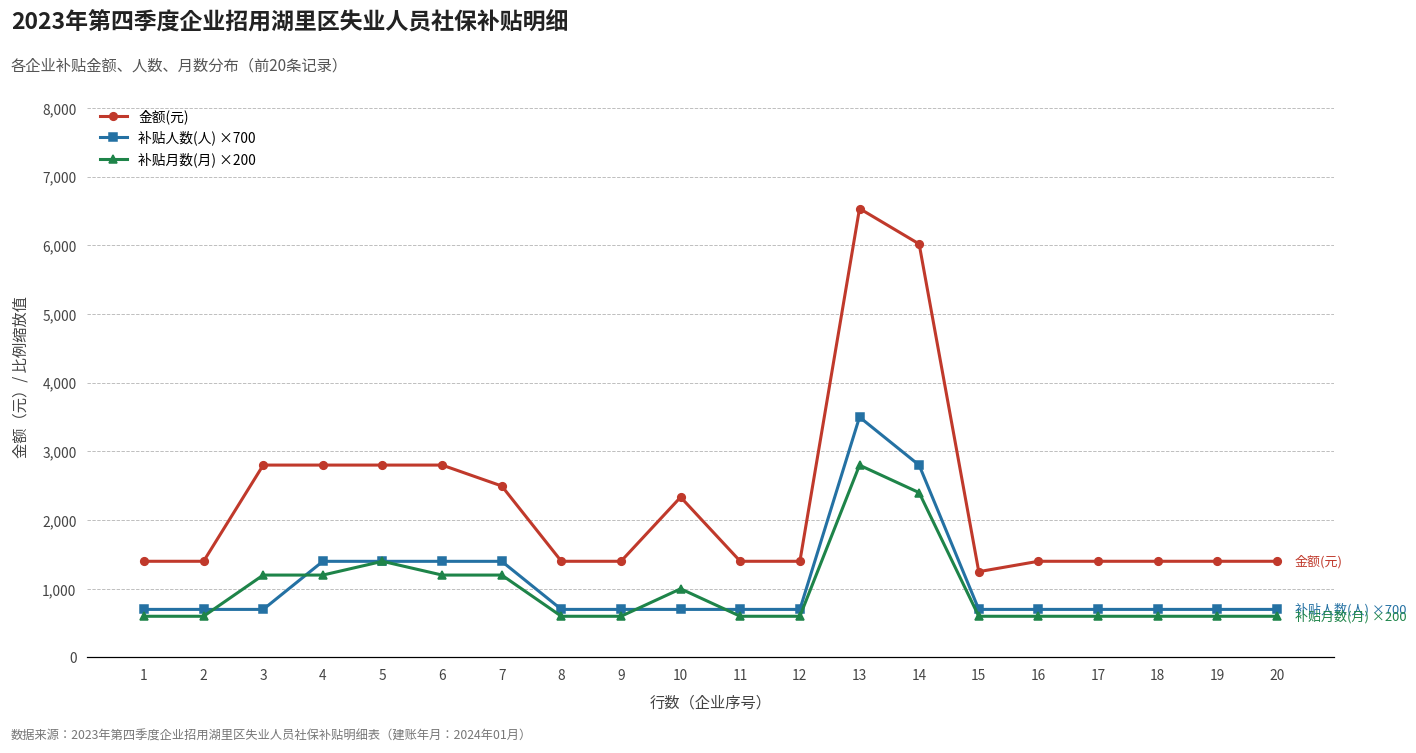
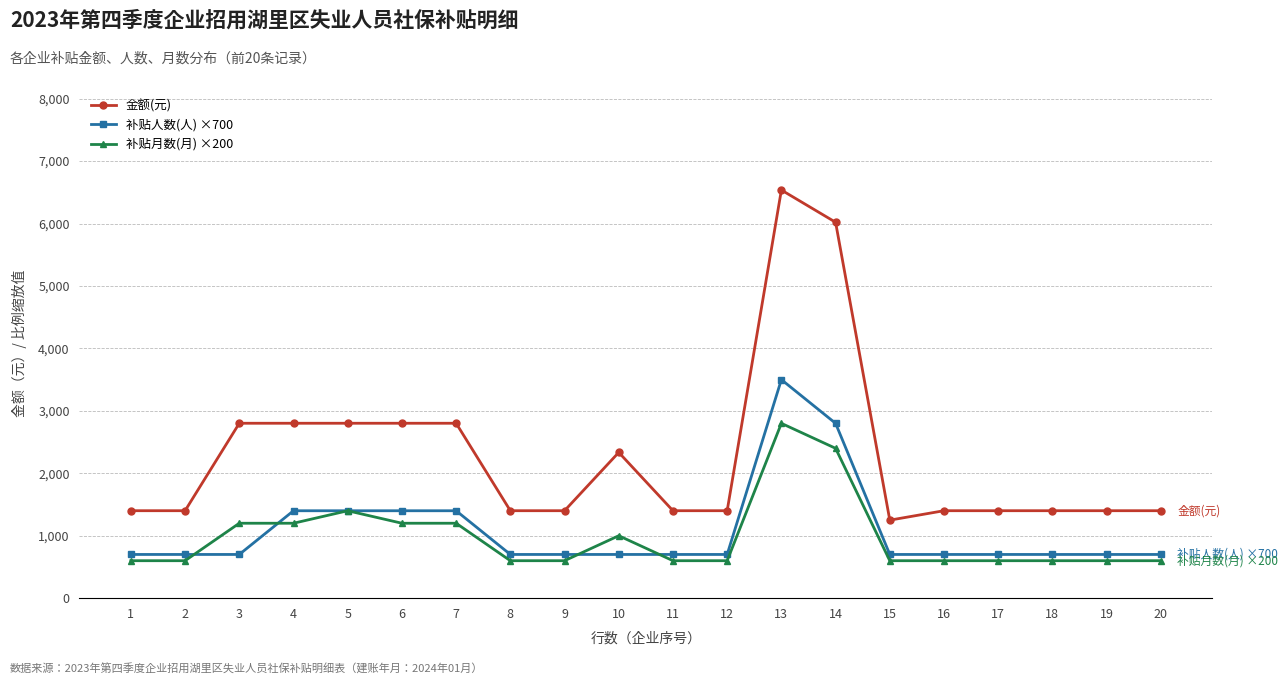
金额(元), 7: 2,500 -> 2,800
